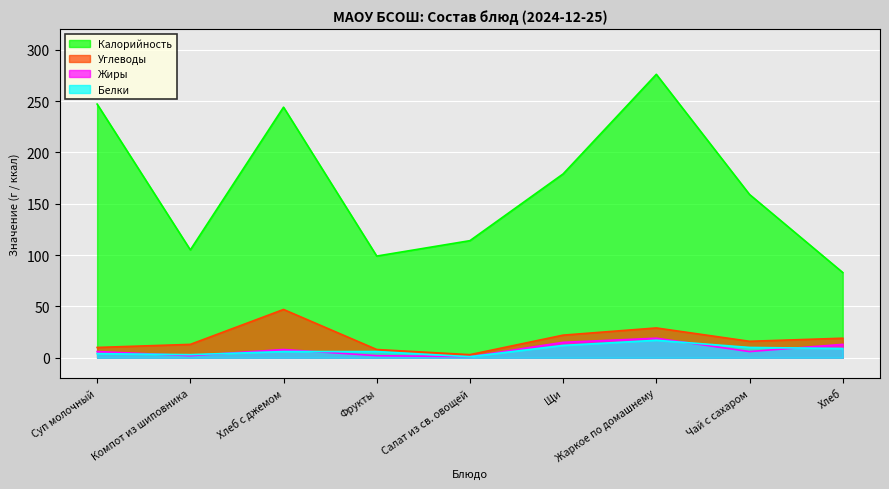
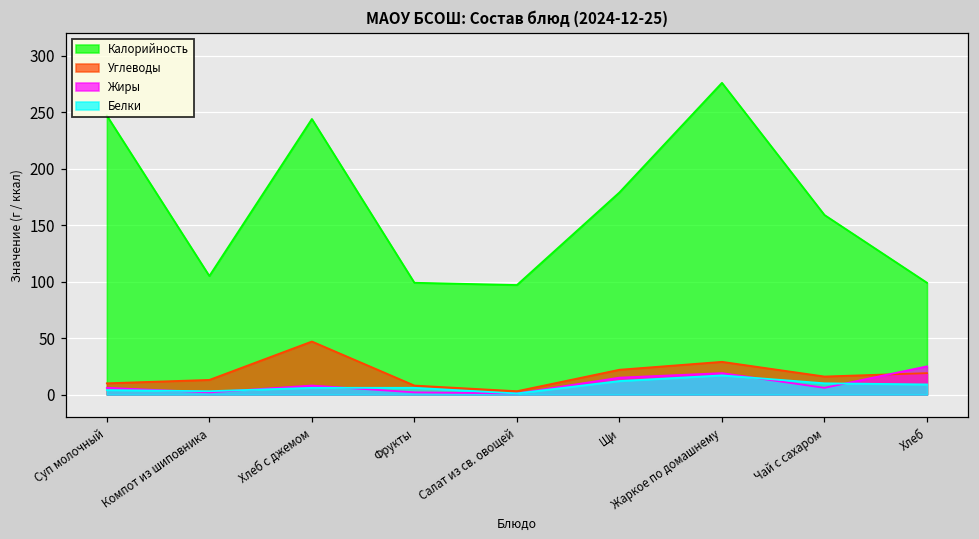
Калорийность, Салат из св. овощей: 114 -> 97
Калорийность, Хлеб: 83 -> 99
Жиры, Хлеб: 13 -> 25
